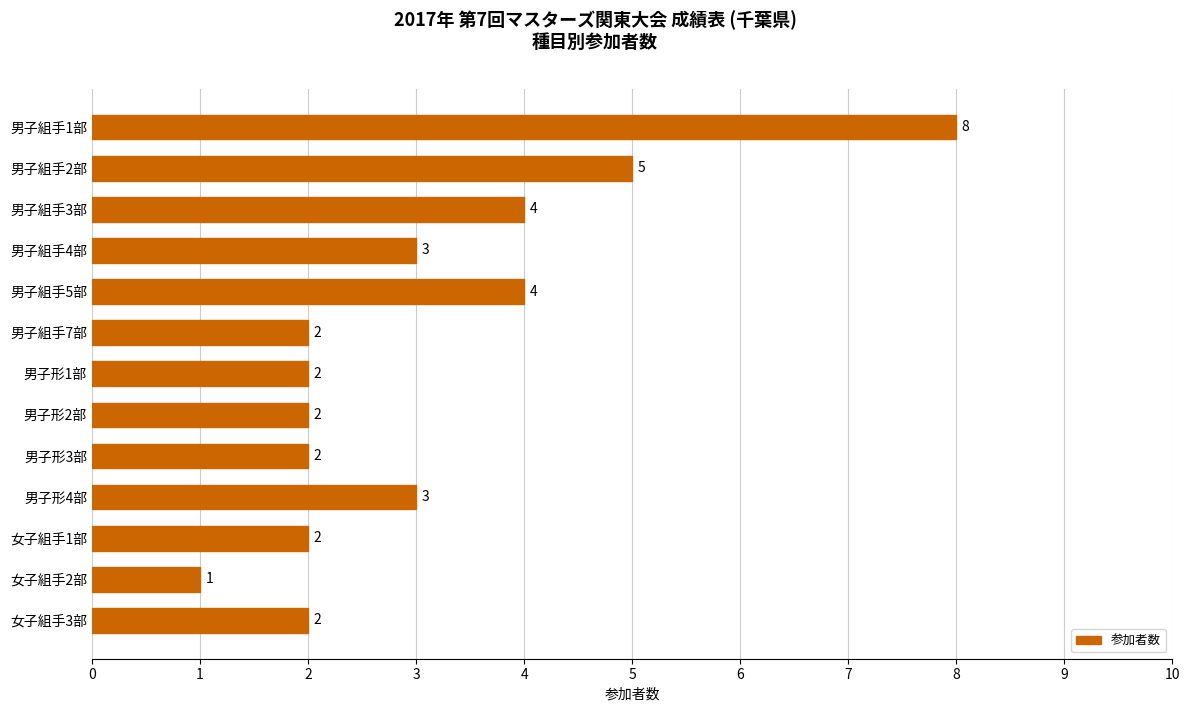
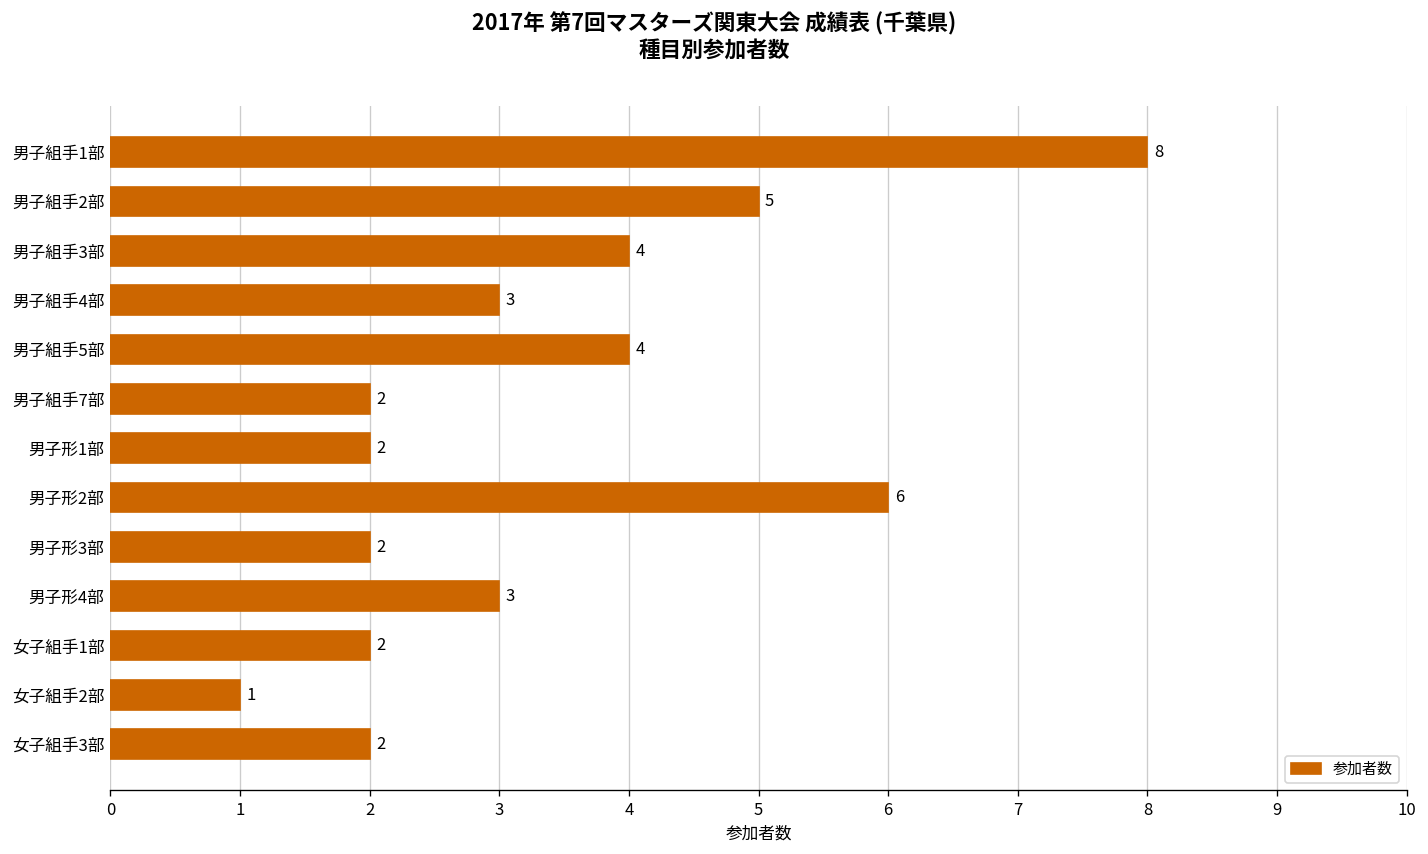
男子形2部: 2 -> 6
